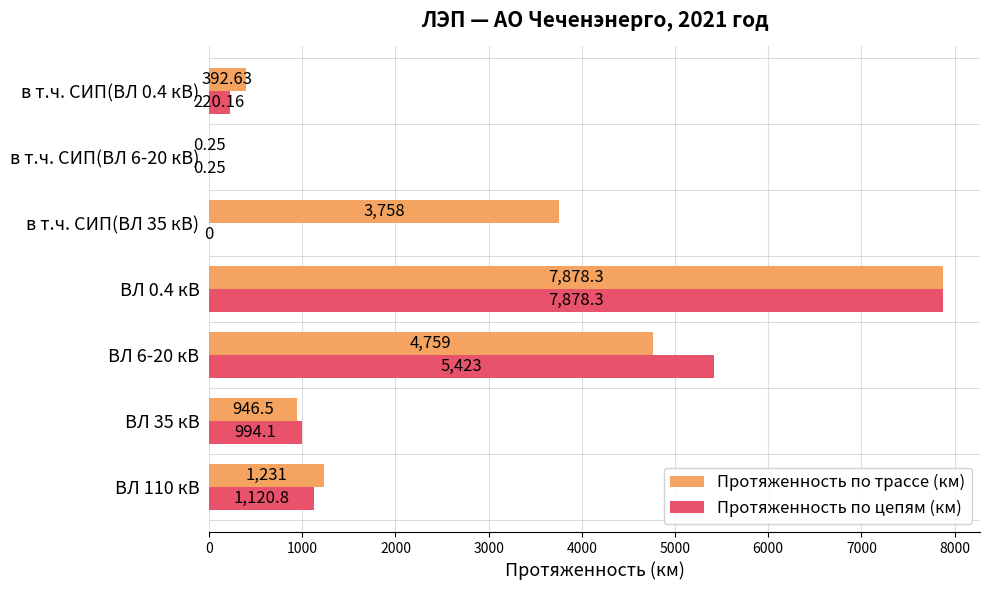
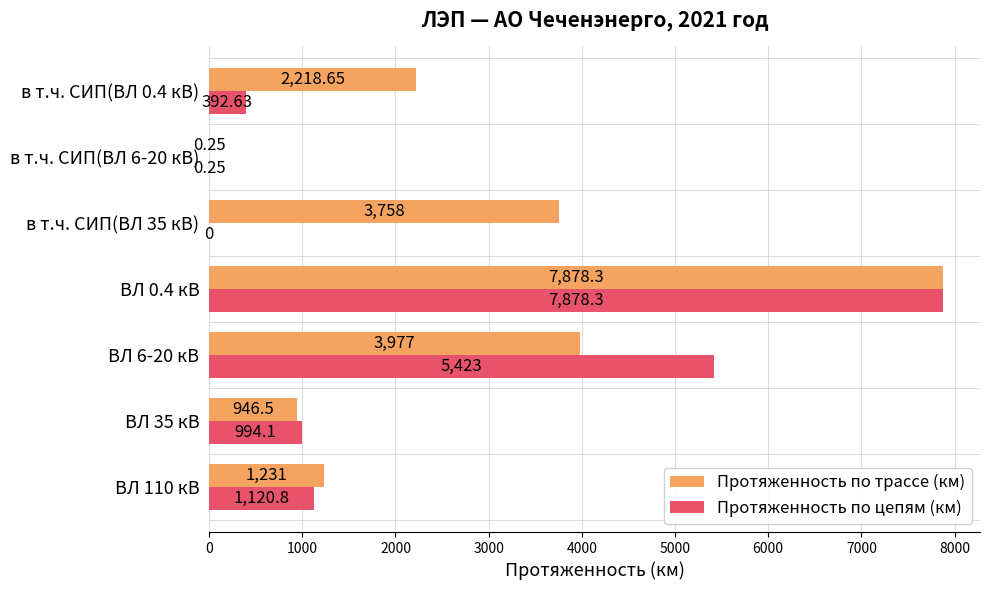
Протяженность по трассе (км), в т.ч. СИП(ВЛ 0.4 кВ): 392.63 -> 2,218.65
Протяженность по цепям (км), в т.ч. СИП(ВЛ 0.4 кВ): 220.16 -> 392.63
Протяженность по трассе (км), ВЛ 6-20 кВ: 4,759 -> 3,977
